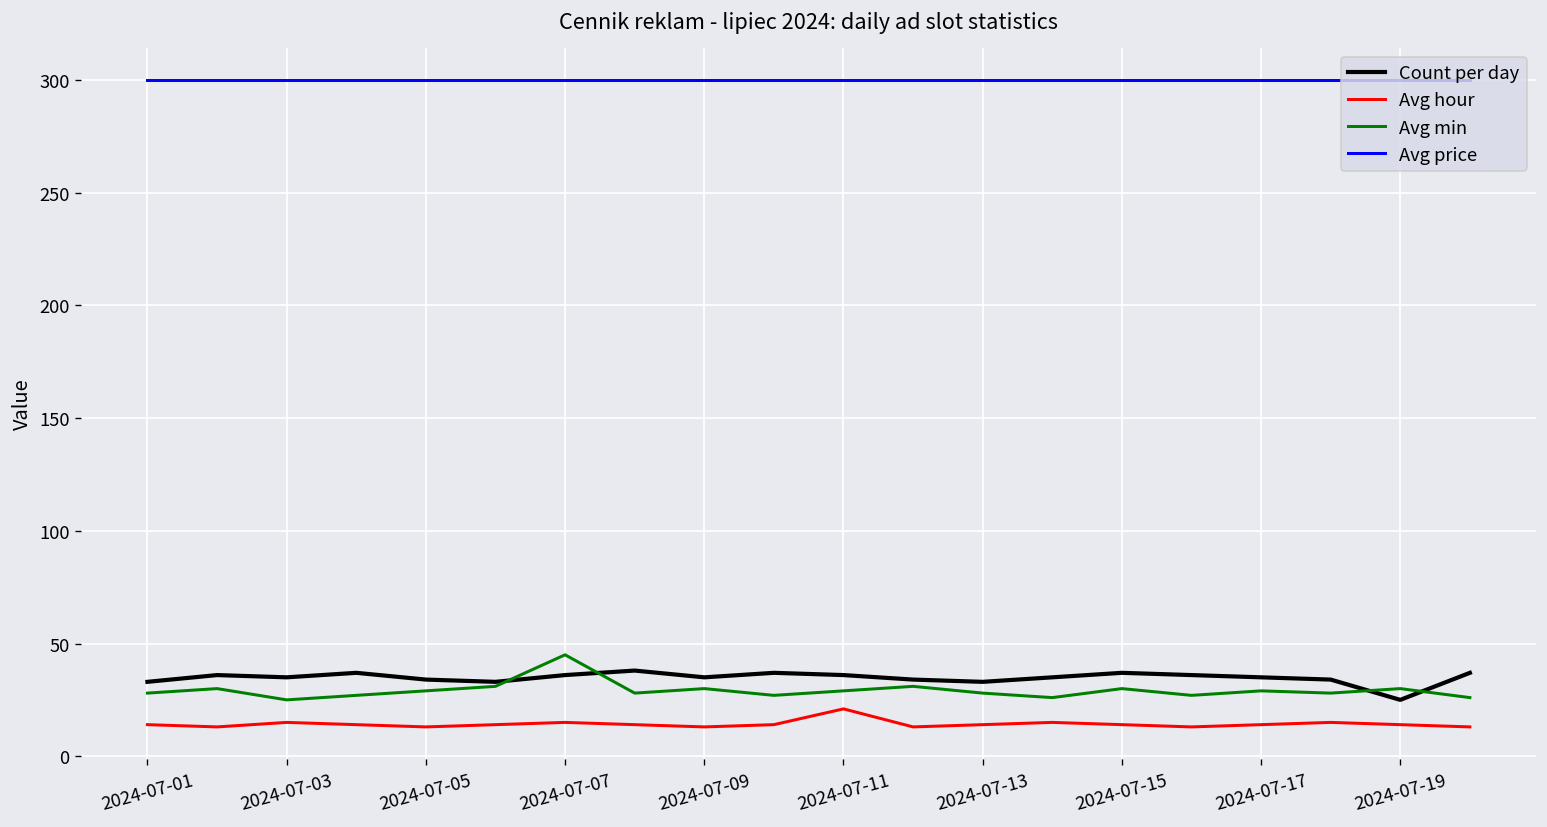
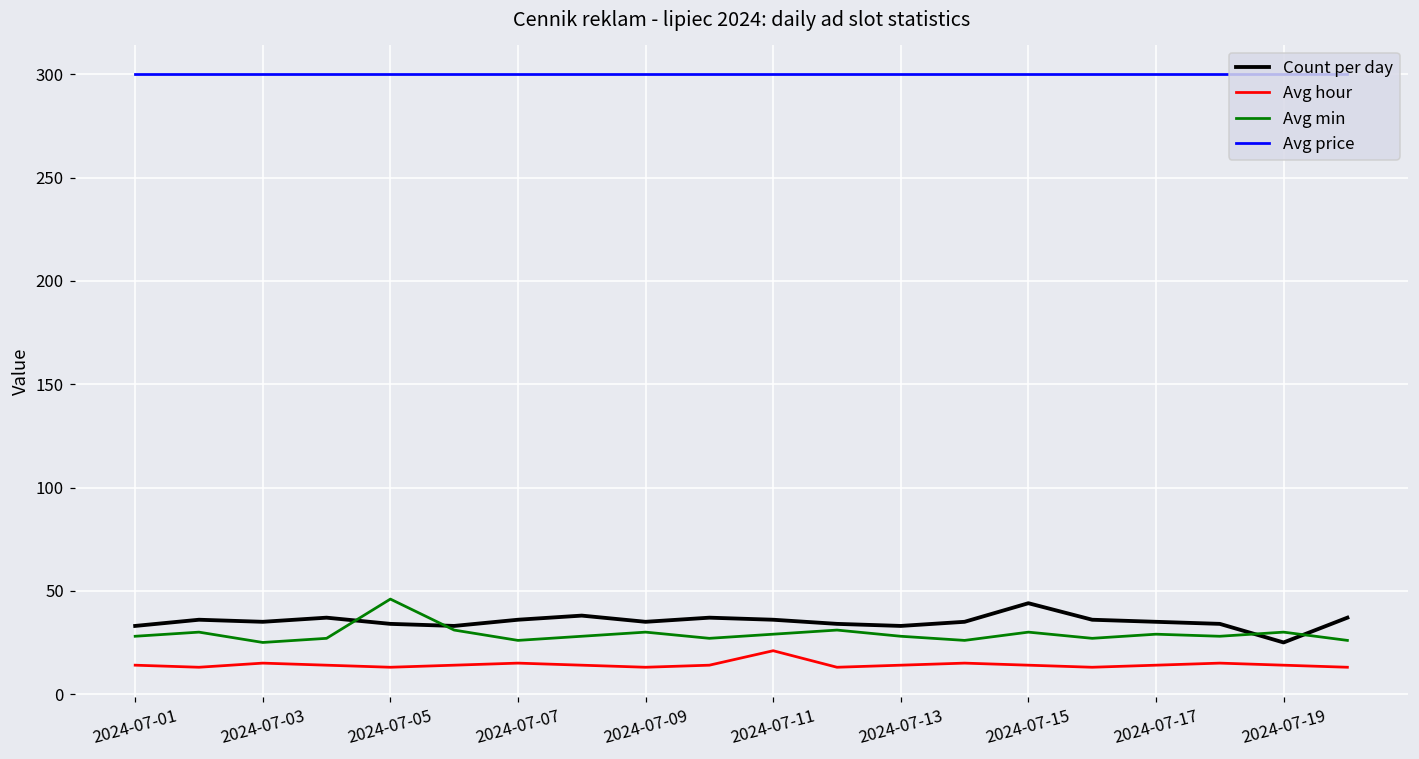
Avg min, 2024-07-05: 29 -> 46
Avg min, 2024-07-07: 45 -> 26
Count per day, 2024-07-15: 37 -> 44
